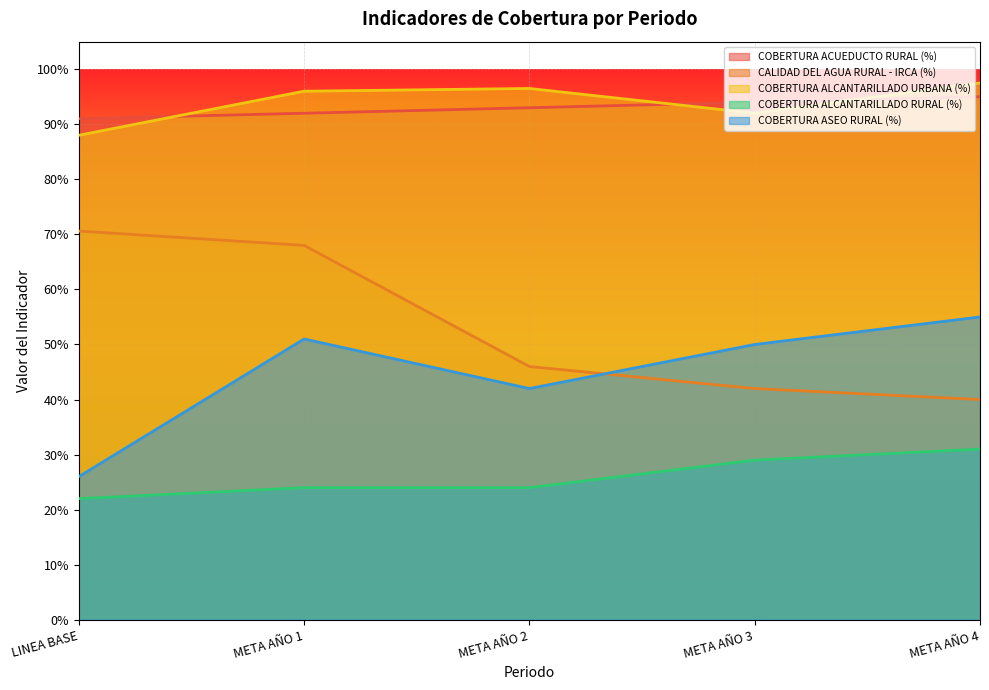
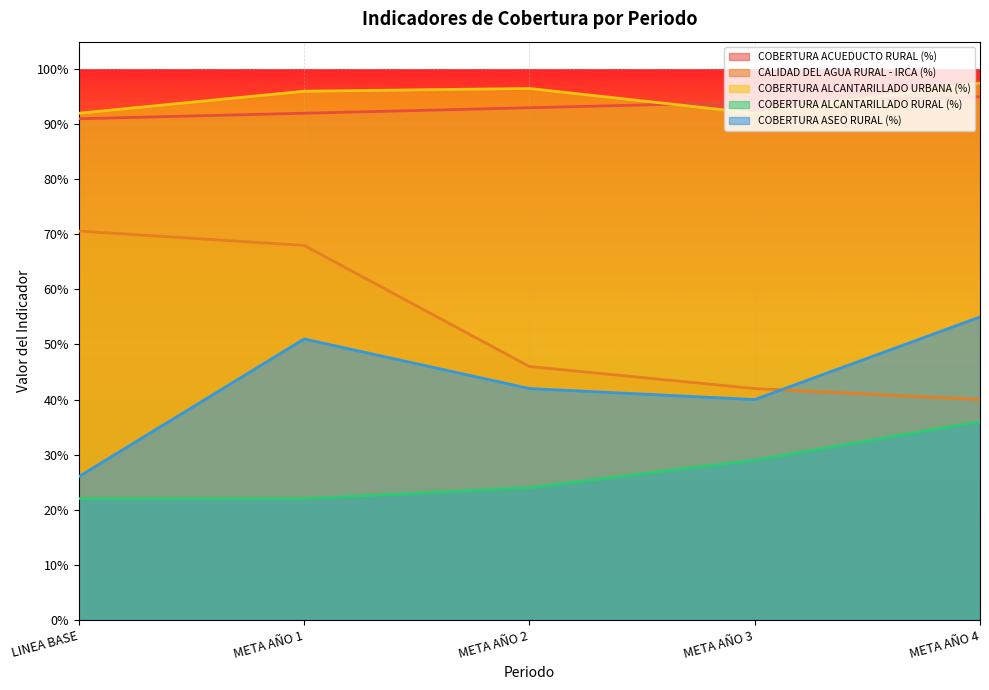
COBERTURA ALCANTARILLADO URBANA (%), LINEA BASE: 88% -> 92%
COBERTURA ALCANTARILLADO RURAL (%), META AÑO 1: 24% -> 22%
COBERTURA ASEO RURAL (%), META AÑO 3: 50% -> 40%
COBERTURA ALCANTARILLADO RURAL (%), META AÑO 4: 31% -> 36%
